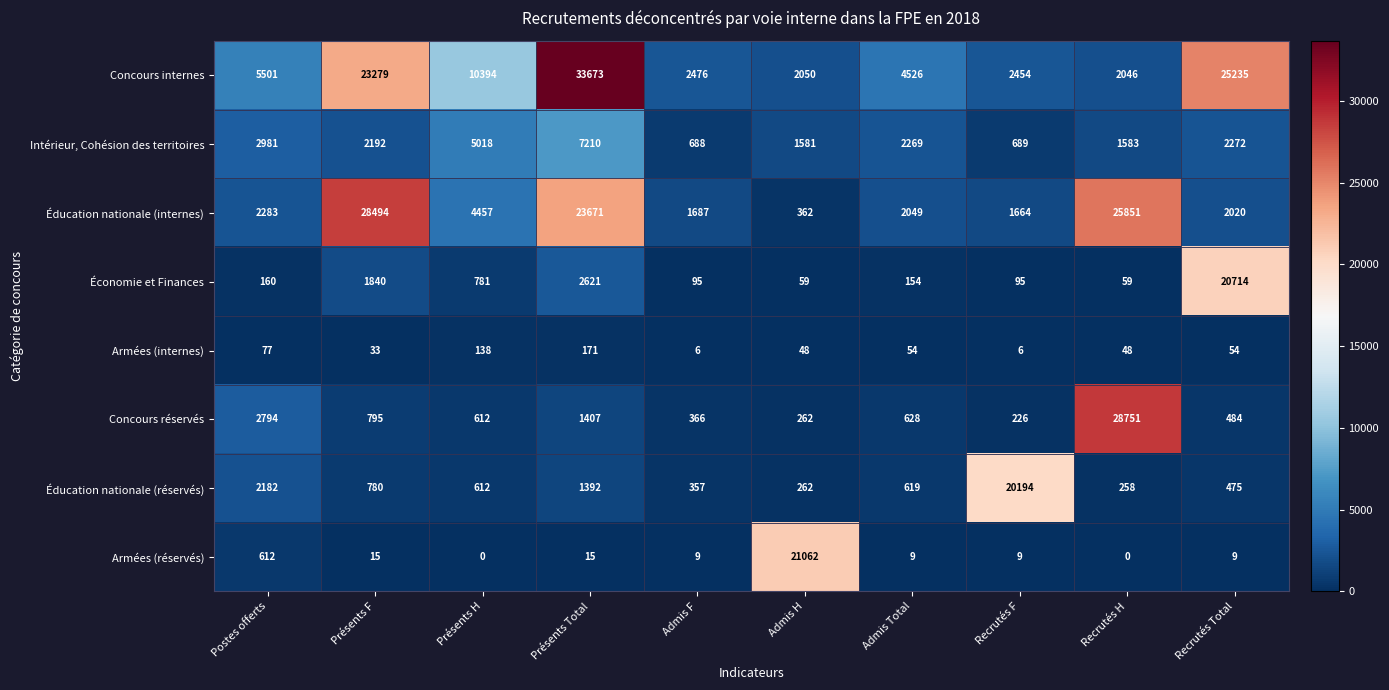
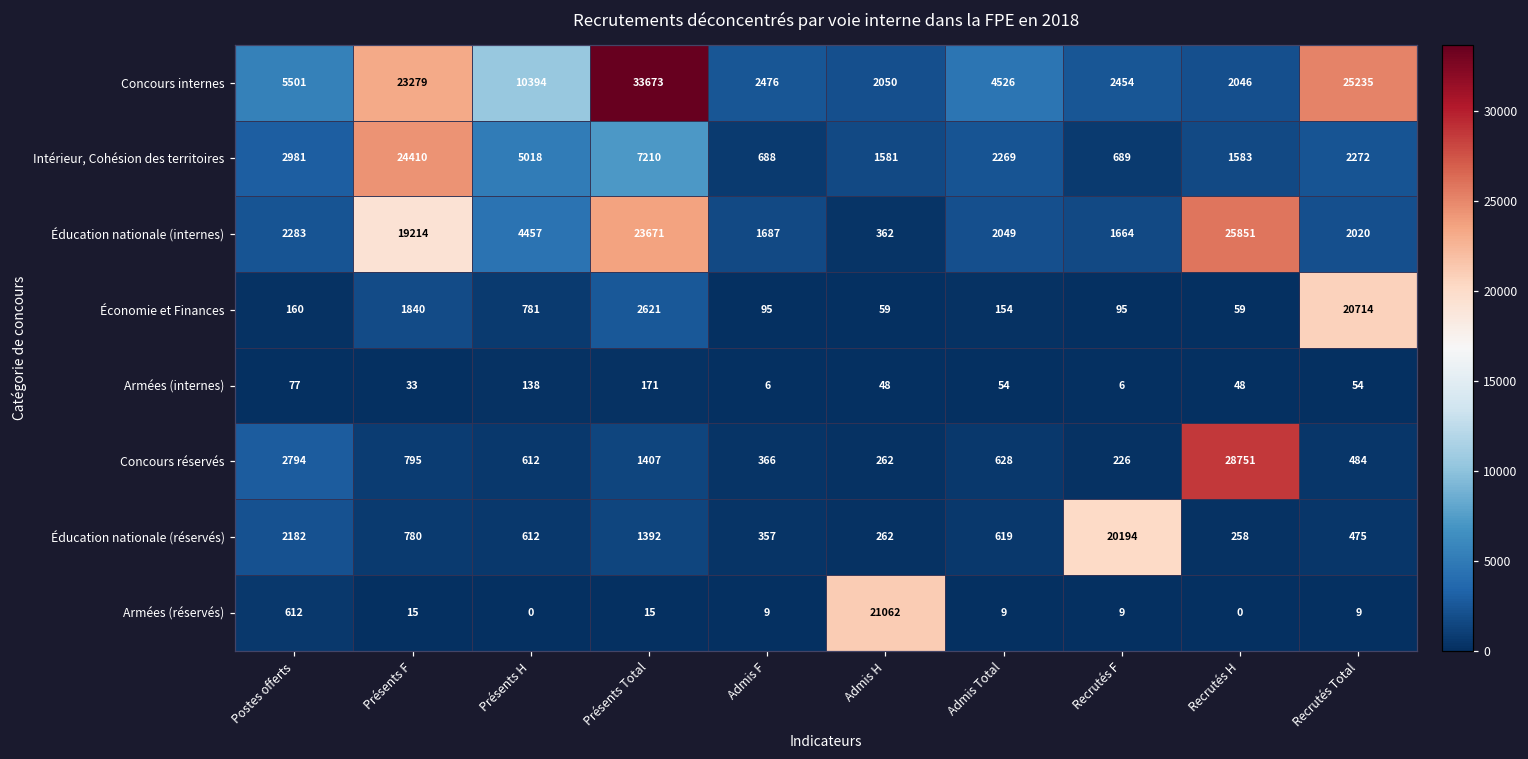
Intérieur, Cohésion des territoires, Présents F: 2192 -> 24410
Éducation nationale (internes), Présents F: 28494 -> 19214
